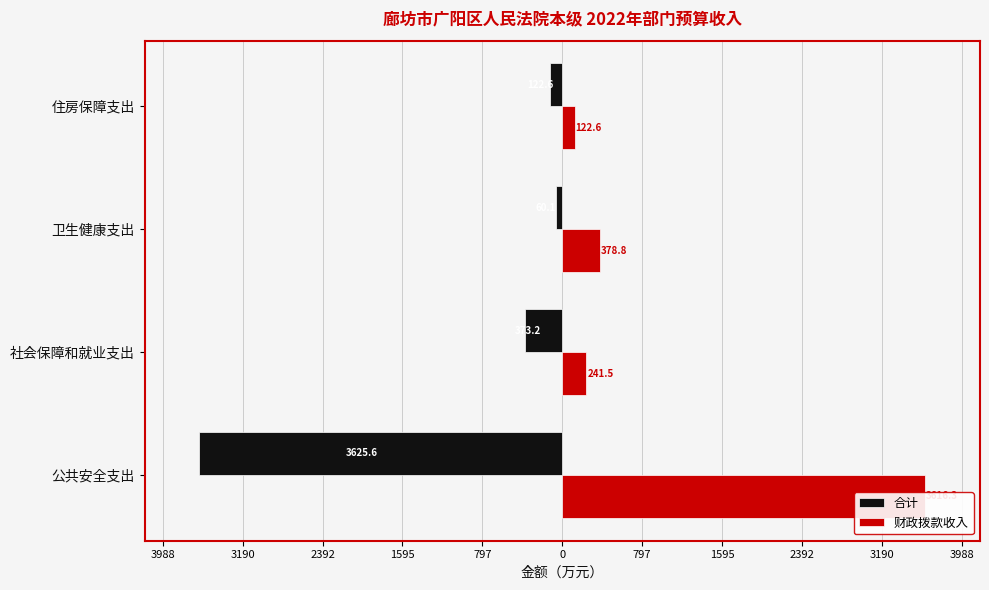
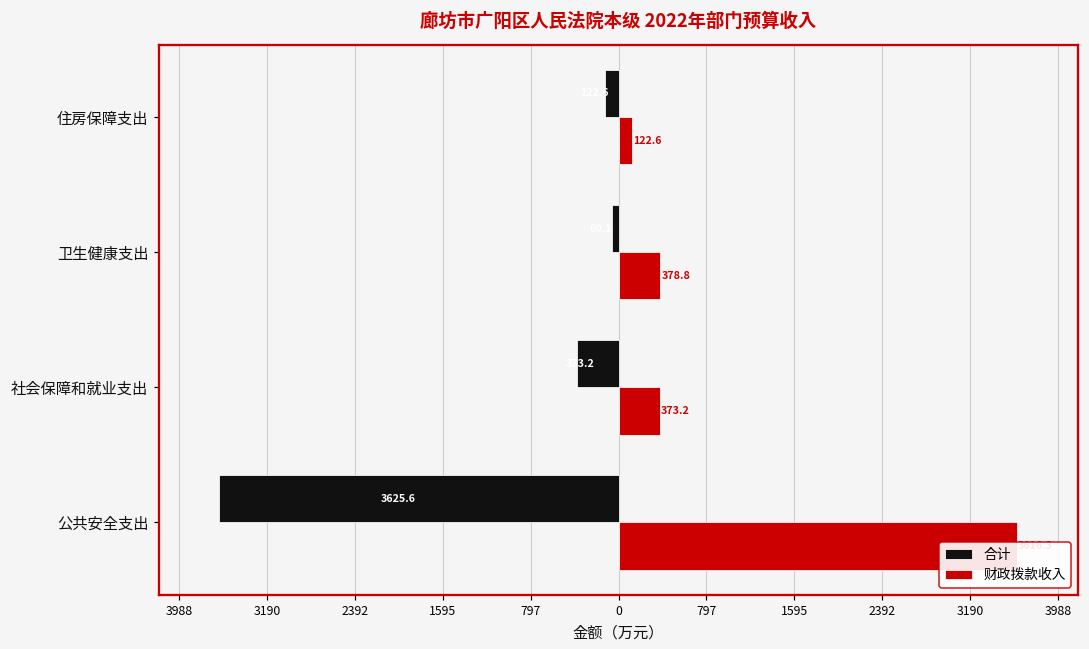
财政拨款收入, 社会保障和就业支出: 241.5 -> 373.2
